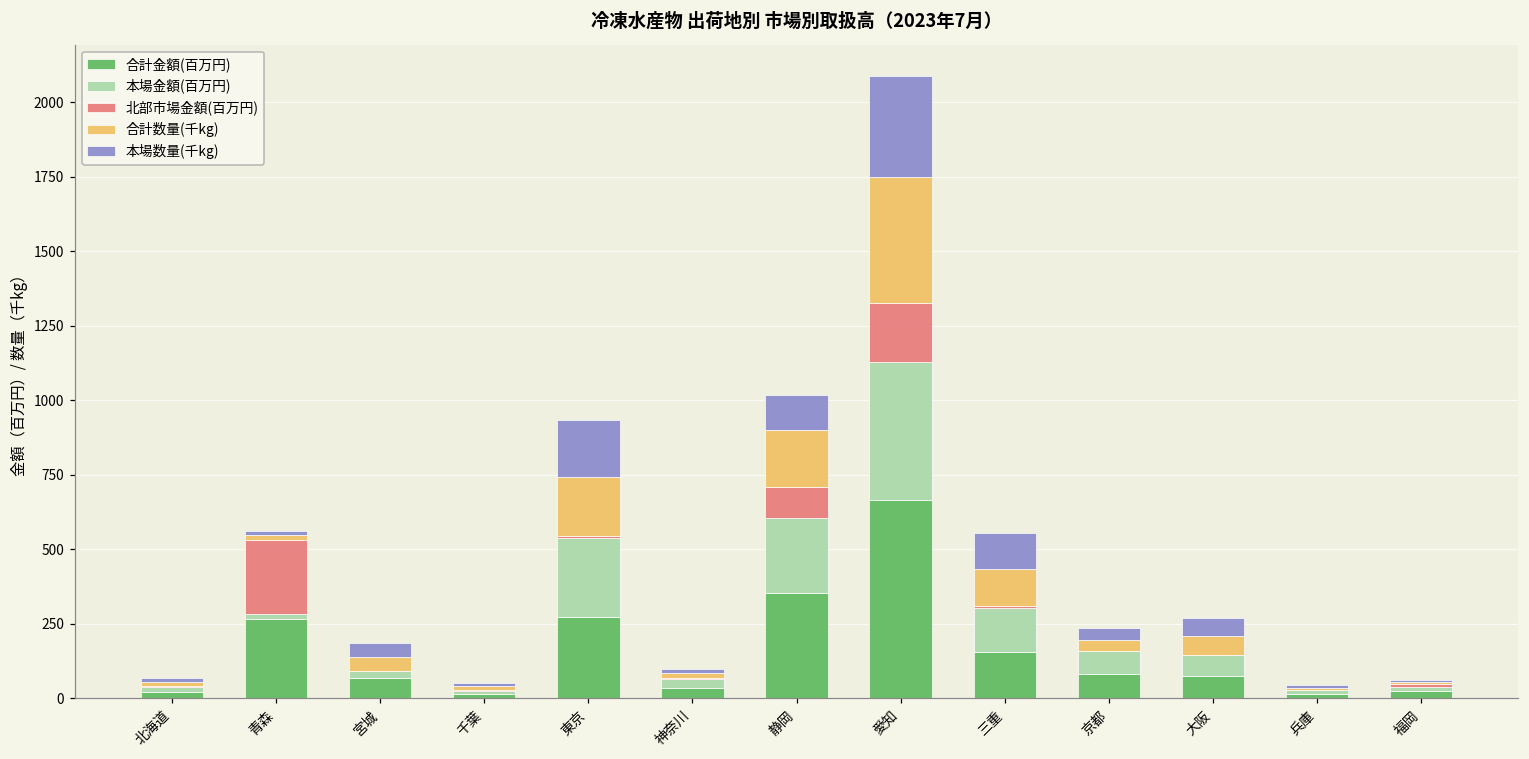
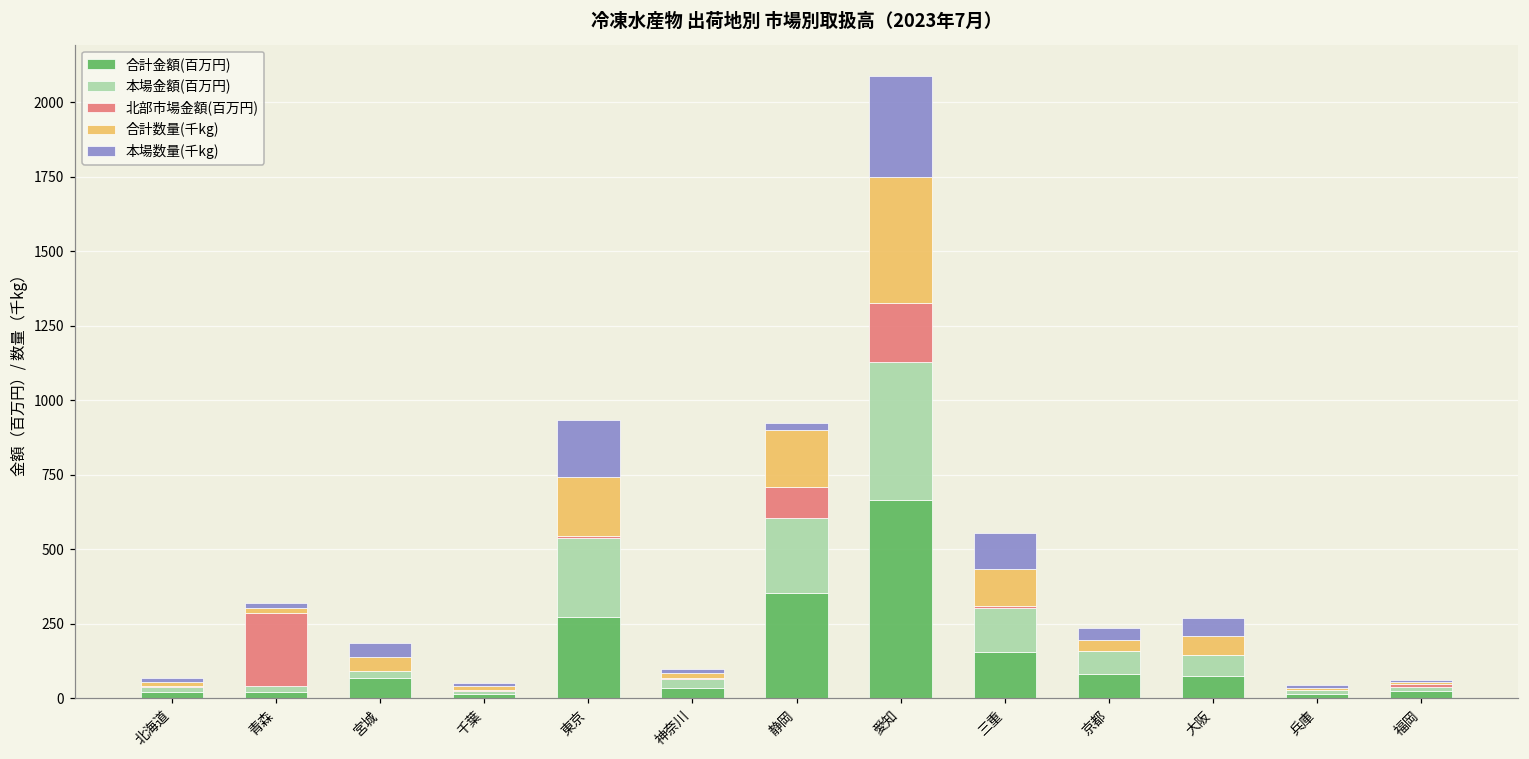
合計金額(百万円), 青森: 260 -> 20
本場数量(千kg), 静岡: 120 -> 20
